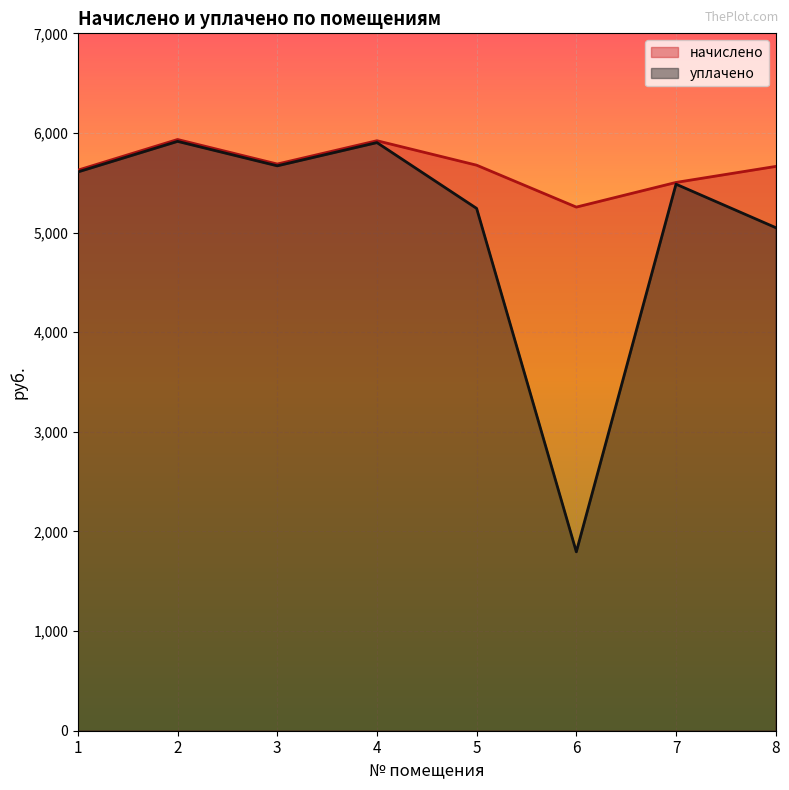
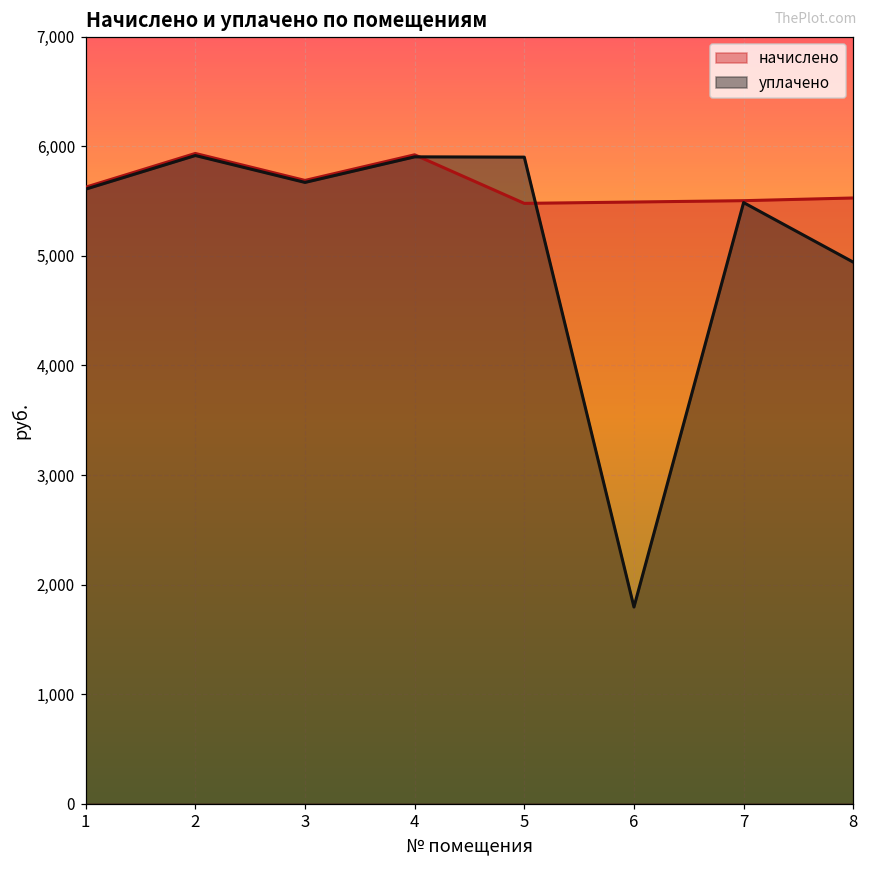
начислено, 5: 5,700 -> 5,500
уплачено, 5: 5,200 -> 5,900
начислено, 6: 5,300 -> 5,500
начислено, 8: 5,700 -> 5,500
уплачено, 8: 5,000 -> 4,900
